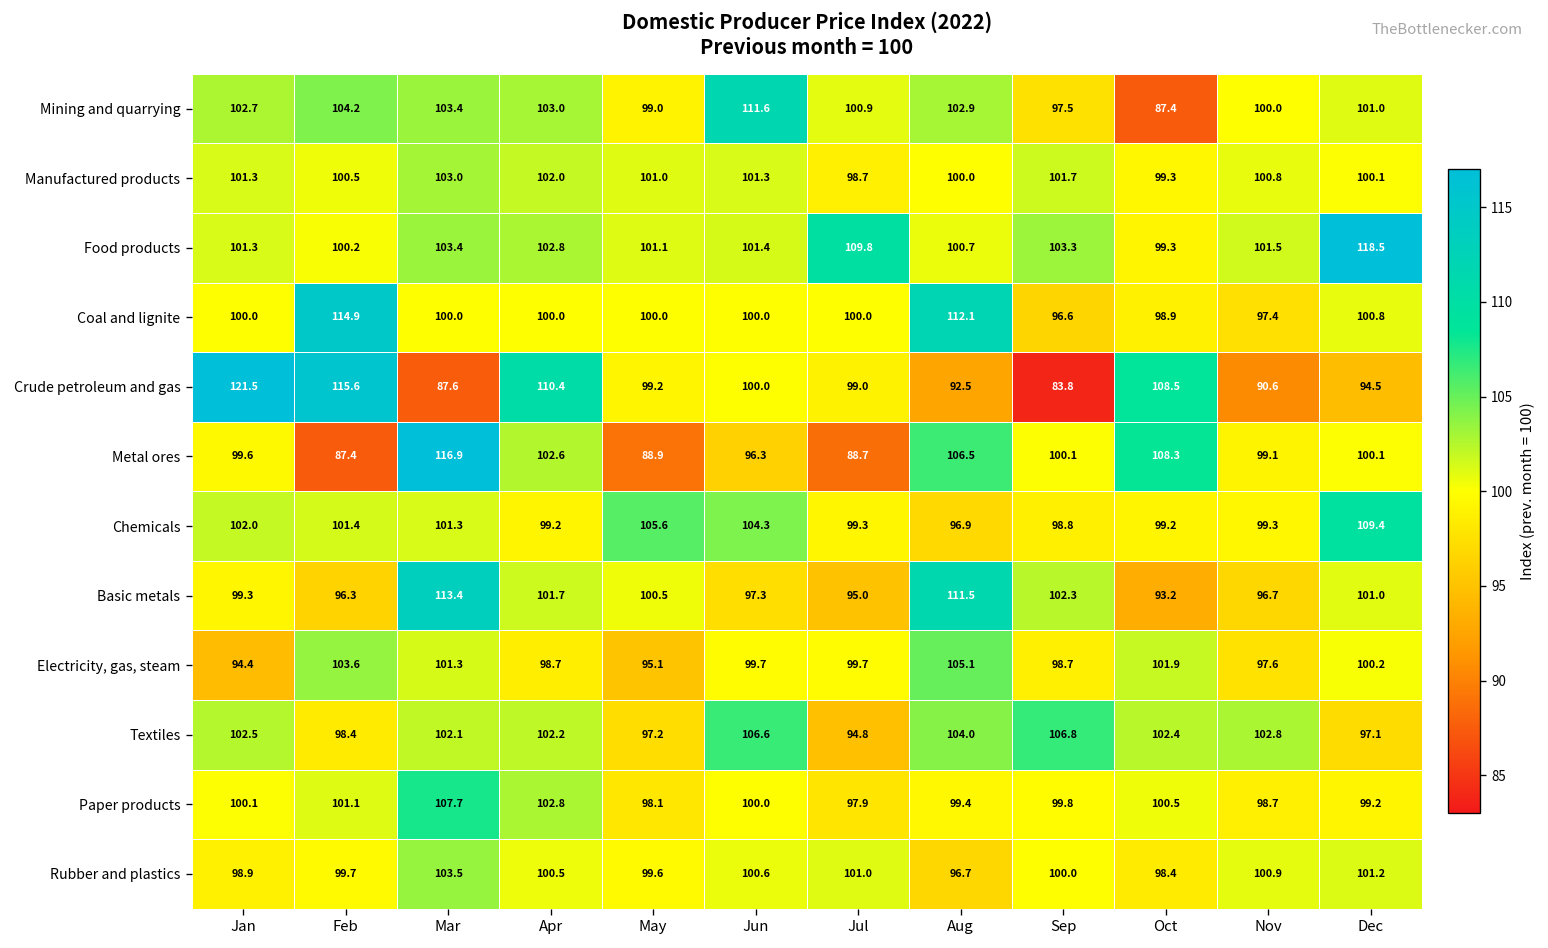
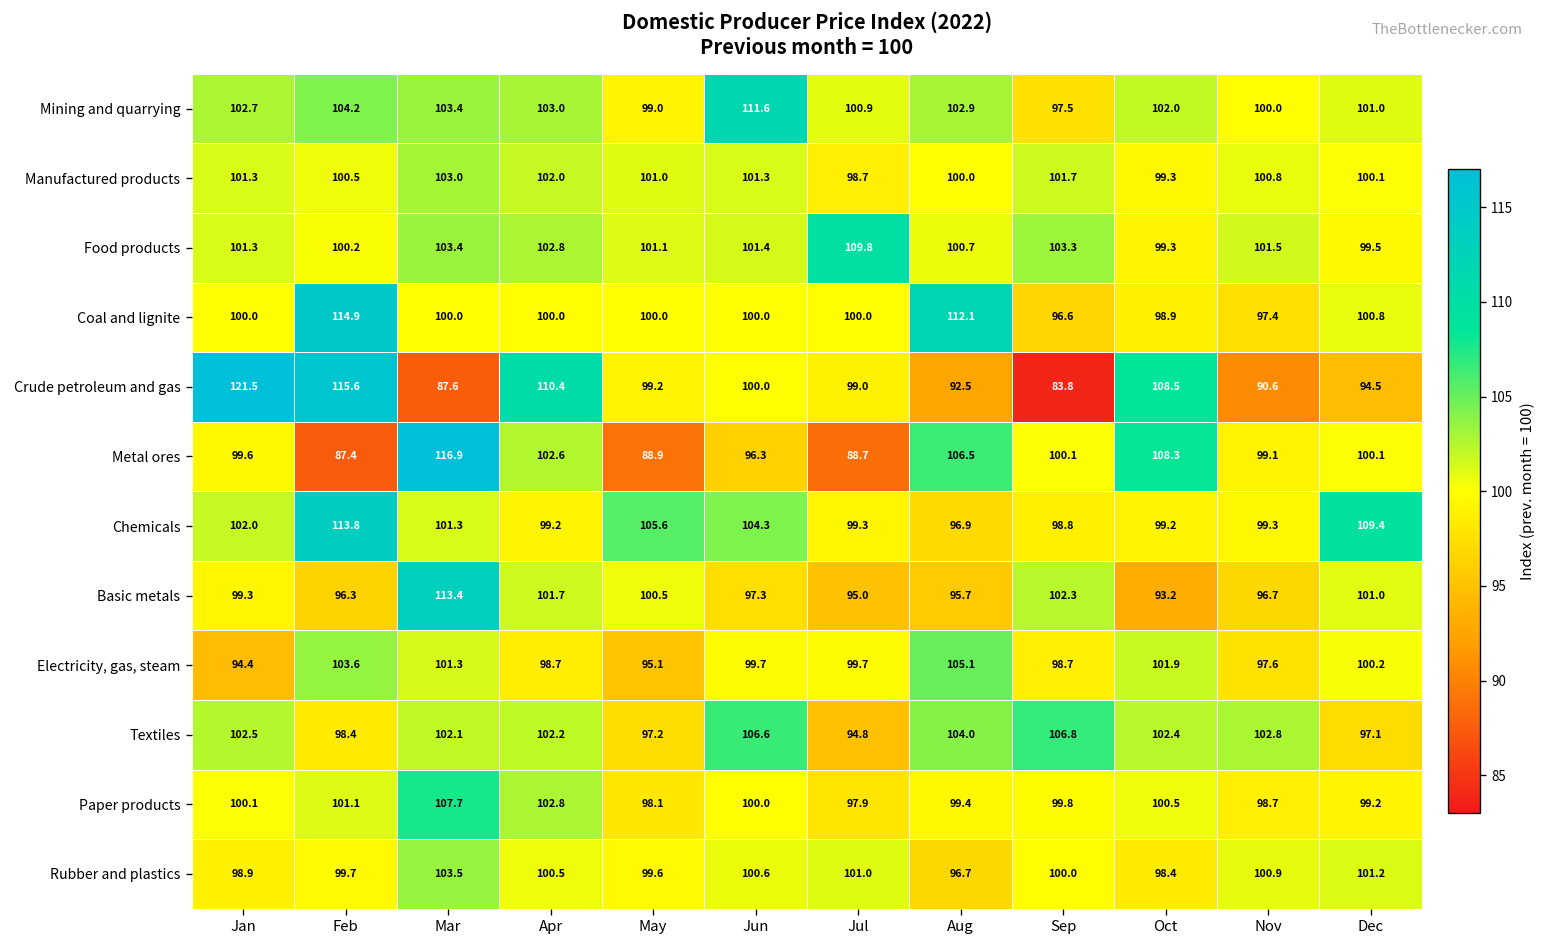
Mining and quarrying, Oct: 87.4 -> 102.0
Food products, Dec: 118.5 -> 99.5
Chemicals, Feb: 101.4 -> 113.8
Basic metals, Aug: 111.5 -> 95.7
